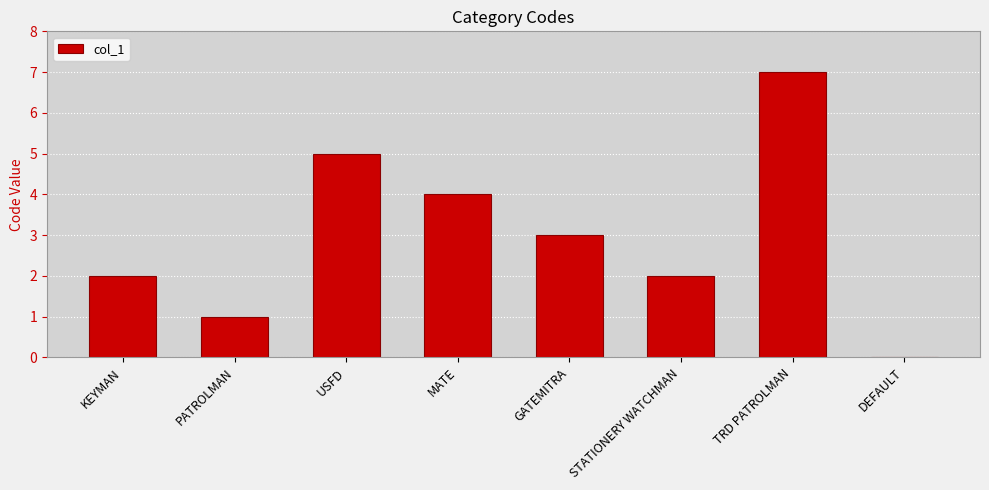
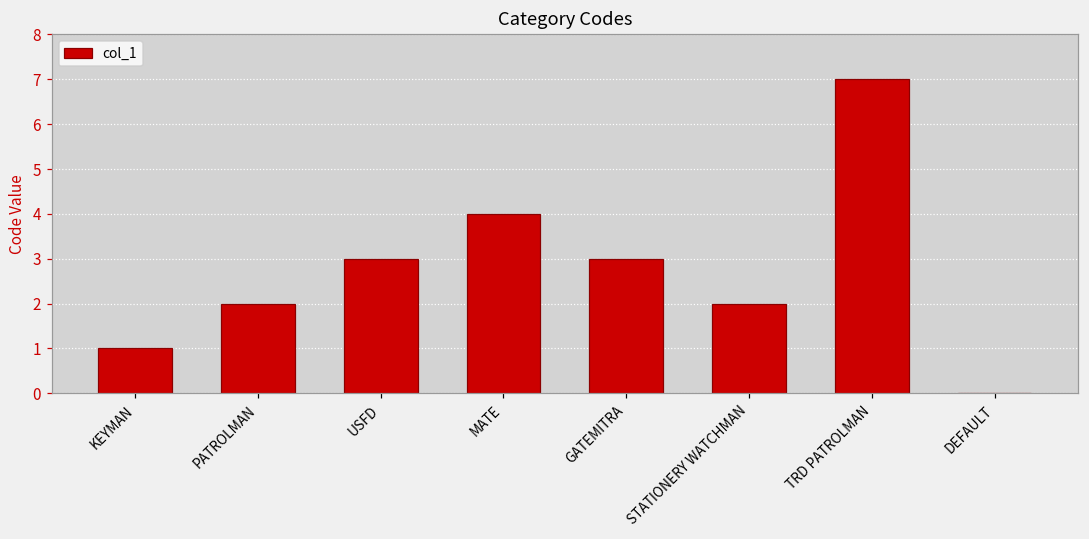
KEYMAN: 2 -> 1
PATROLMAN: 1 -> 2
USFD: 5 -> 3
